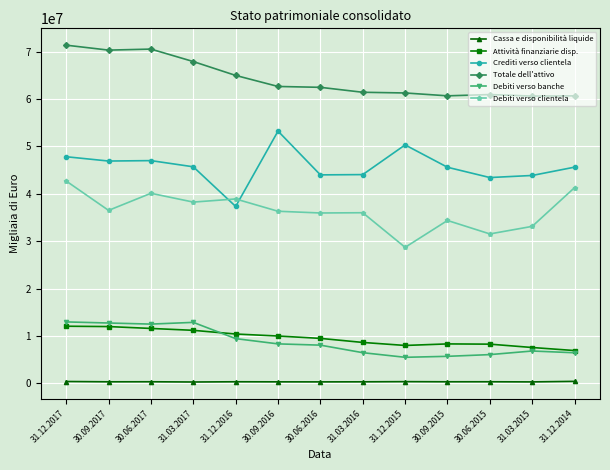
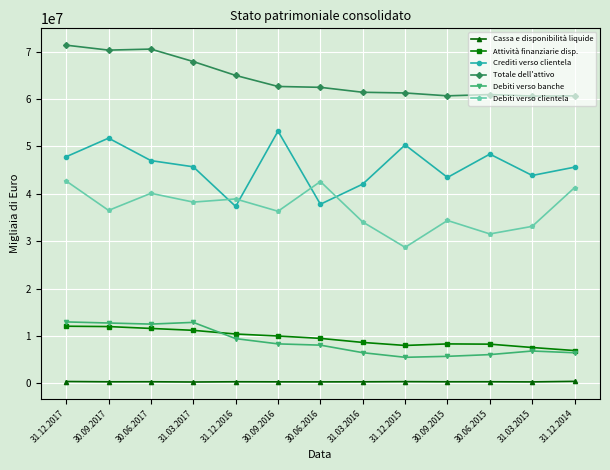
Crediti verso clientela, 30.09.2017: 47000000 -> 52000000
Crediti verso clientela, 30.06.2016: 44000000 -> 38000000
Debiti verso clientela, 30.06.2016: 36000000 -> 43000000
Crediti verso clientela, 31.03.2016: 44000000 -> 42000000
Debiti verso clientela, 31.03.2016: 36000000 -> 34000000
Crediti verso clientela, 30.09.2015: 46000000 -> 43000000
Crediti verso clientela, 30.06.2015: 43000000 -> 48000000
